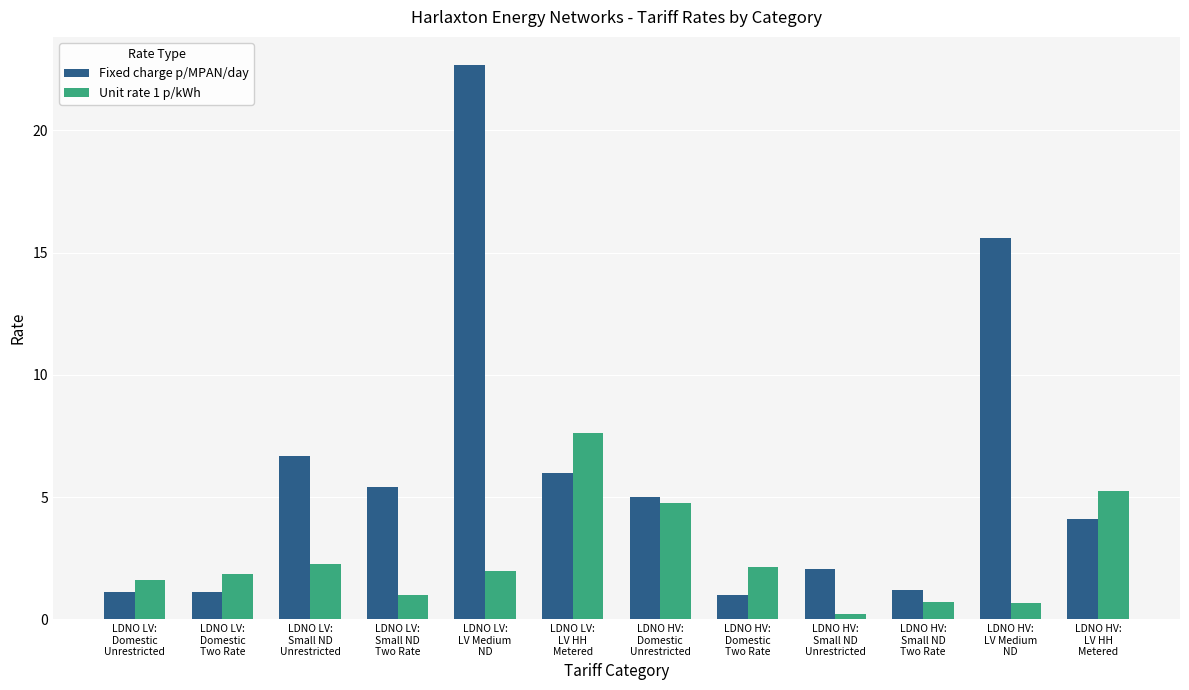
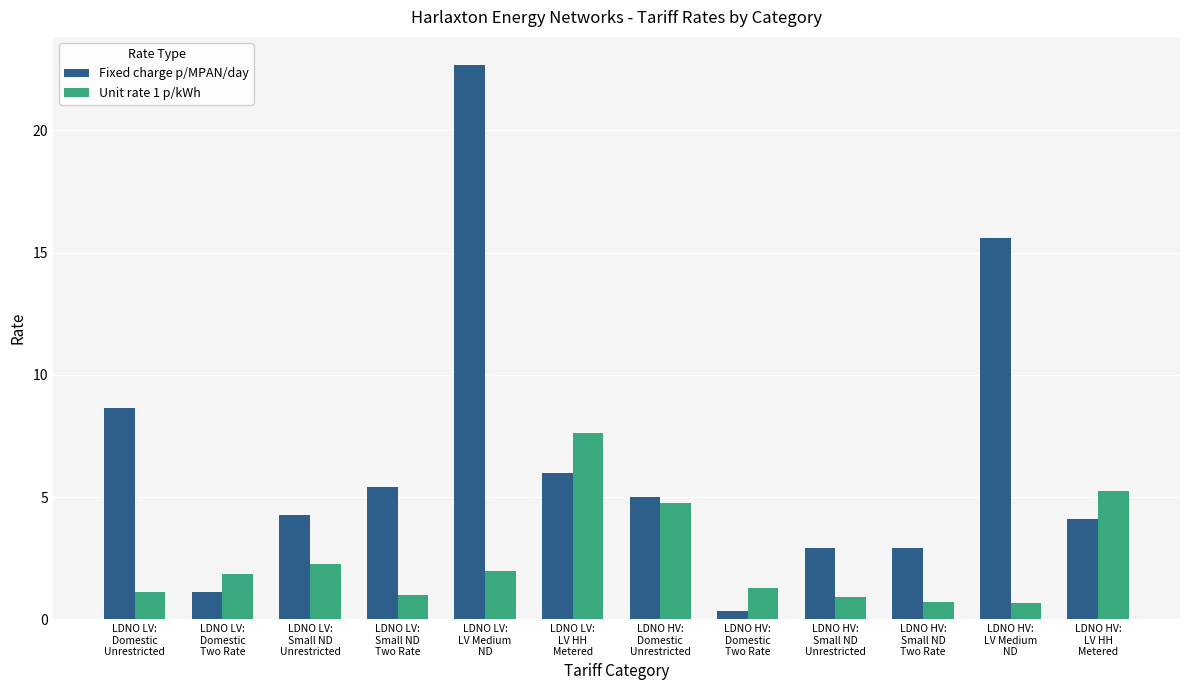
Fixed charge p/MPAN/day, LDNO LV: Domestic Unrestricted: 1.1 -> 8.7
Unit rate 1 p/kWh, LDNO LV: Domestic Unrestricted: 1.6 -> 1.1
Fixed charge p/MPAN/day, LDNO LV: Small ND Unrestricted: 6.7 -> 4.3
Fixed charge p/MPAN/day, LDNO HV: Domestic Two Rate: 1.0 -> 0.3
Unit rate 1 p/kWh, LDNO HV: Domestic Two Rate: 2.1 -> 1.3
Fixed charge p/MPAN/day, LDNO HV: Small ND Unrestricted: 2.1 -> 2.9
Unit rate 1 p/kWh, LDNO HV: Small ND Unrestricted: 0.2 -> 0.9
Fixed charge p/MPAN/day, LDNO HV: Small ND Two Rate: 1.2 -> 2.9
